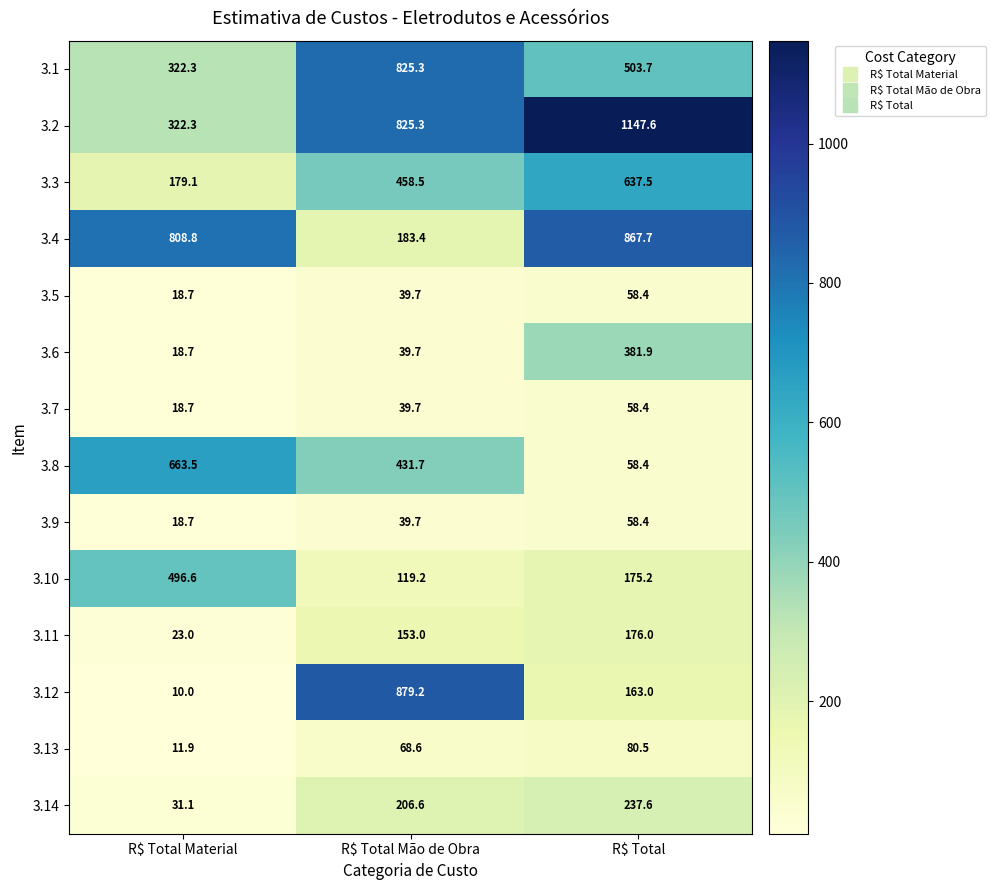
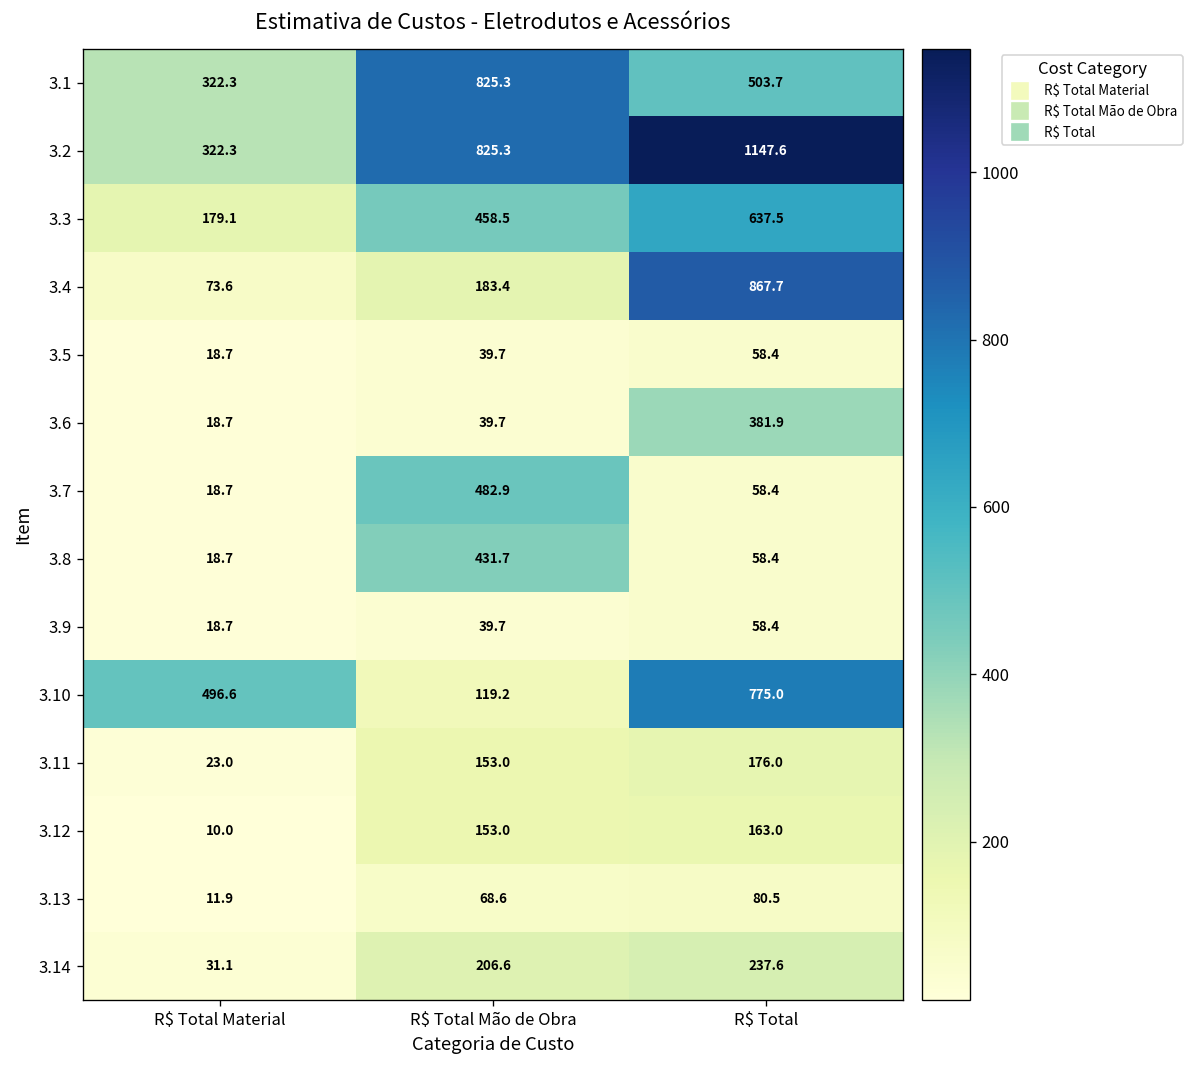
3.4, R$ Total Material: 808.8 -> 73.6
3.7, R$ Total Mão de Obra: 39.7 -> 482.9
3.8, R$ Total Material: 663.5 -> 18.7
3.10, R$ Total: 175.2 -> 775.0
3.12, R$ Total Mão de Obra: 879.2 -> 153.0
